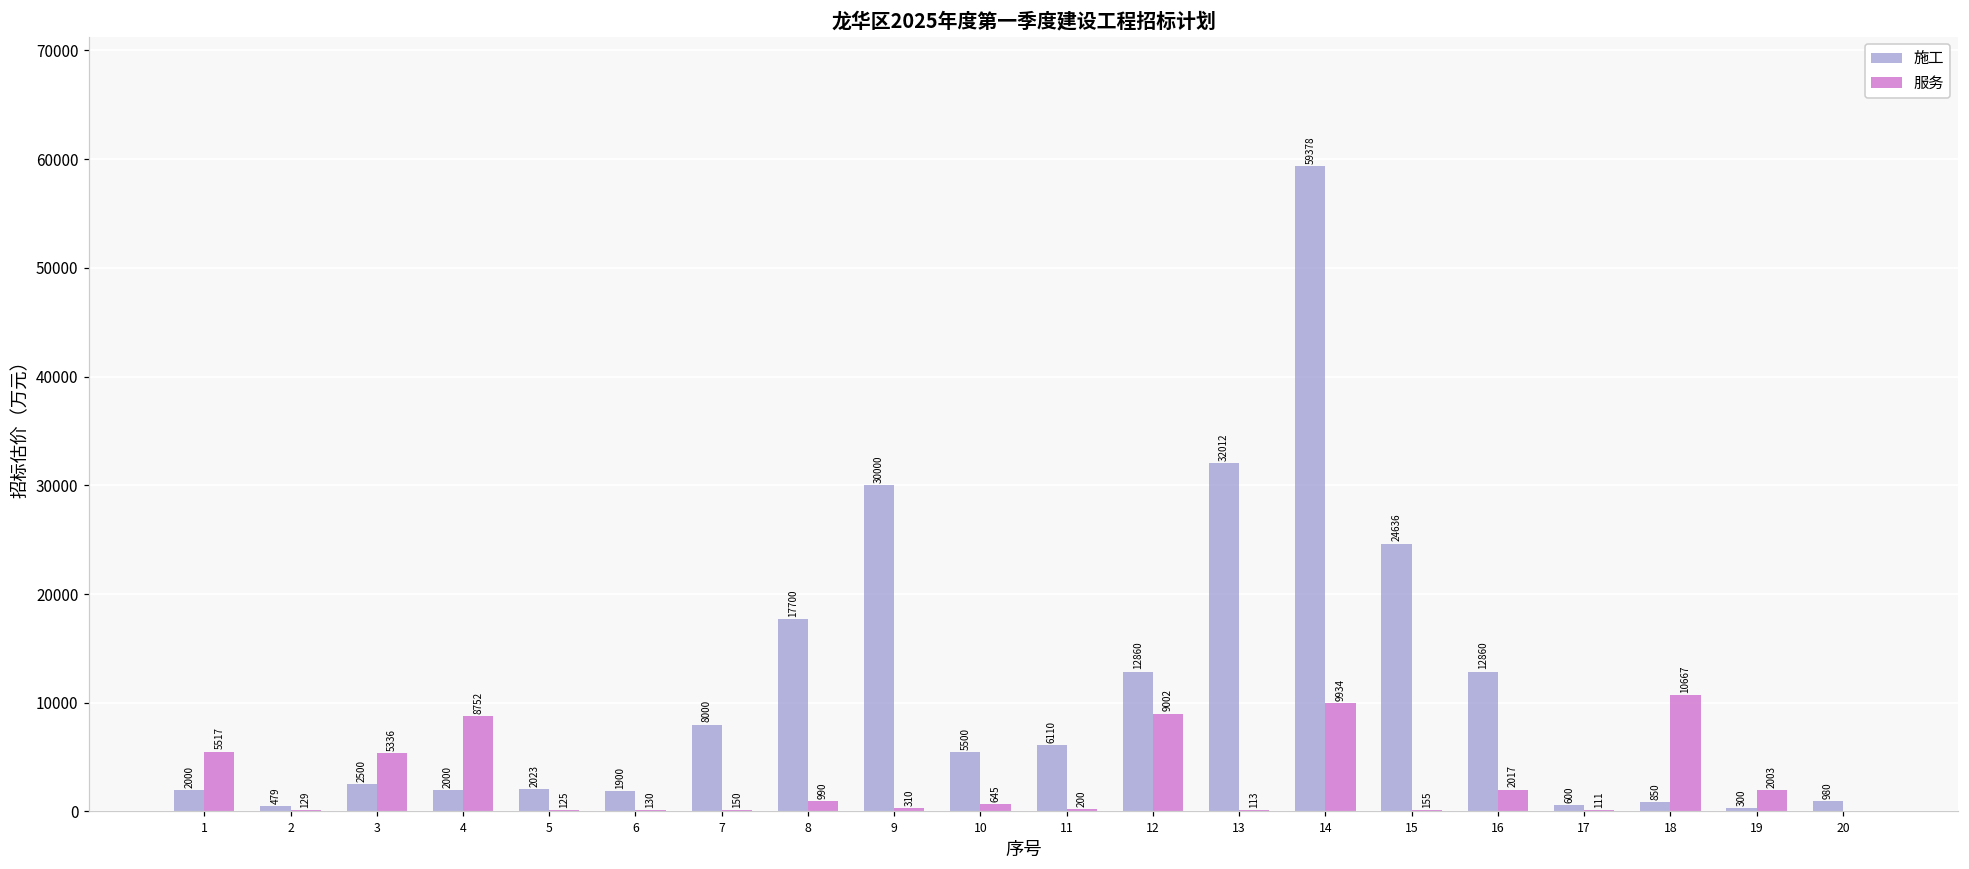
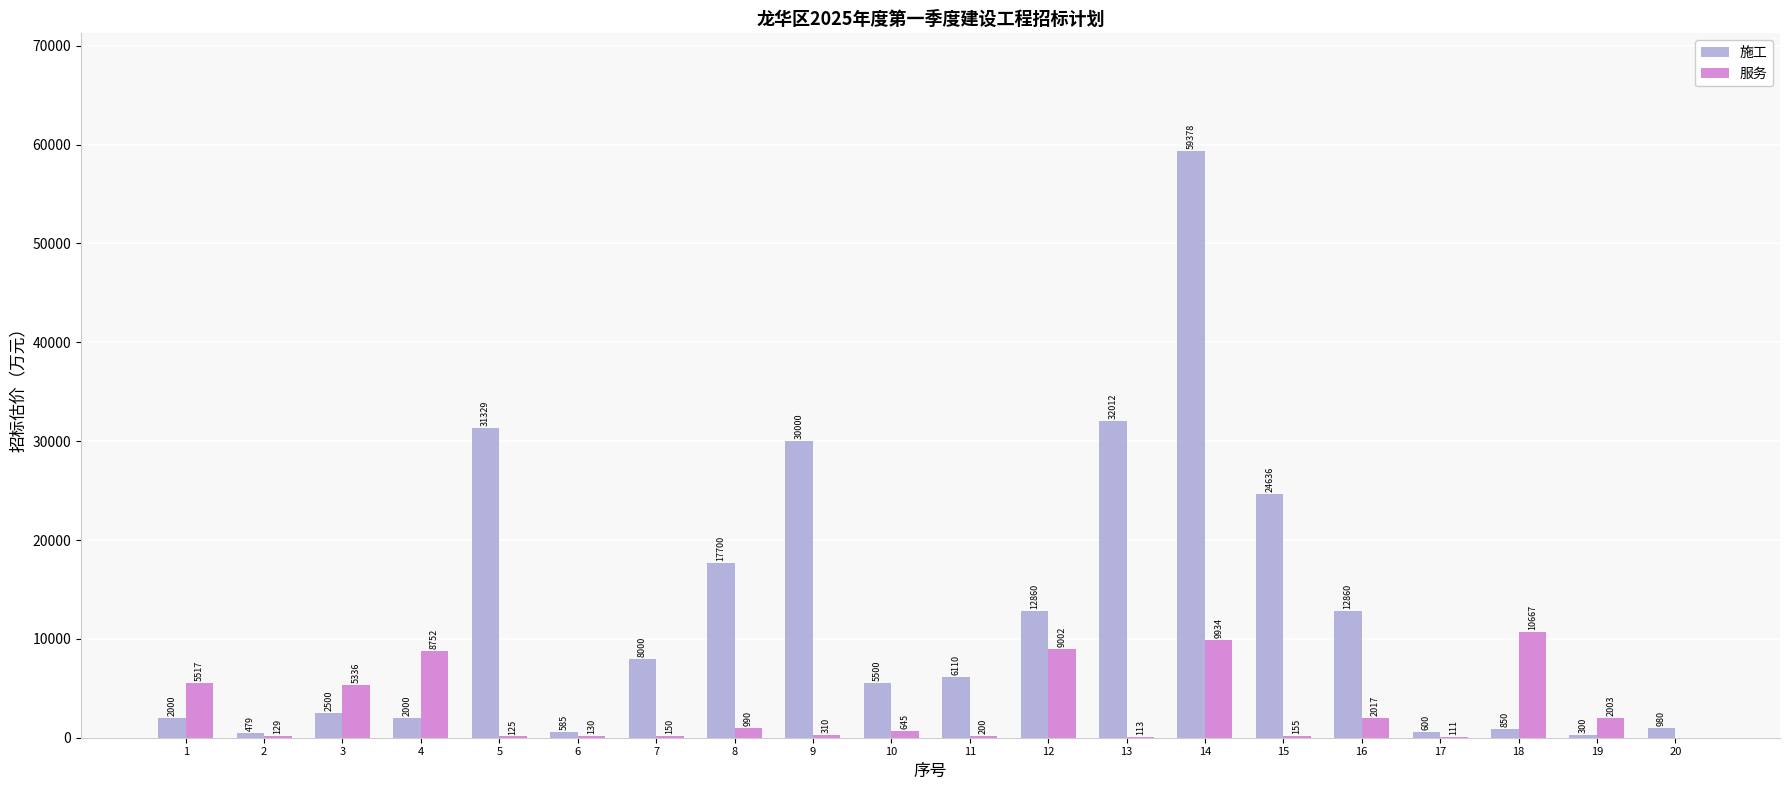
施工, 5: 2023 -> 31329
施工, 6: 1900 -> 585
